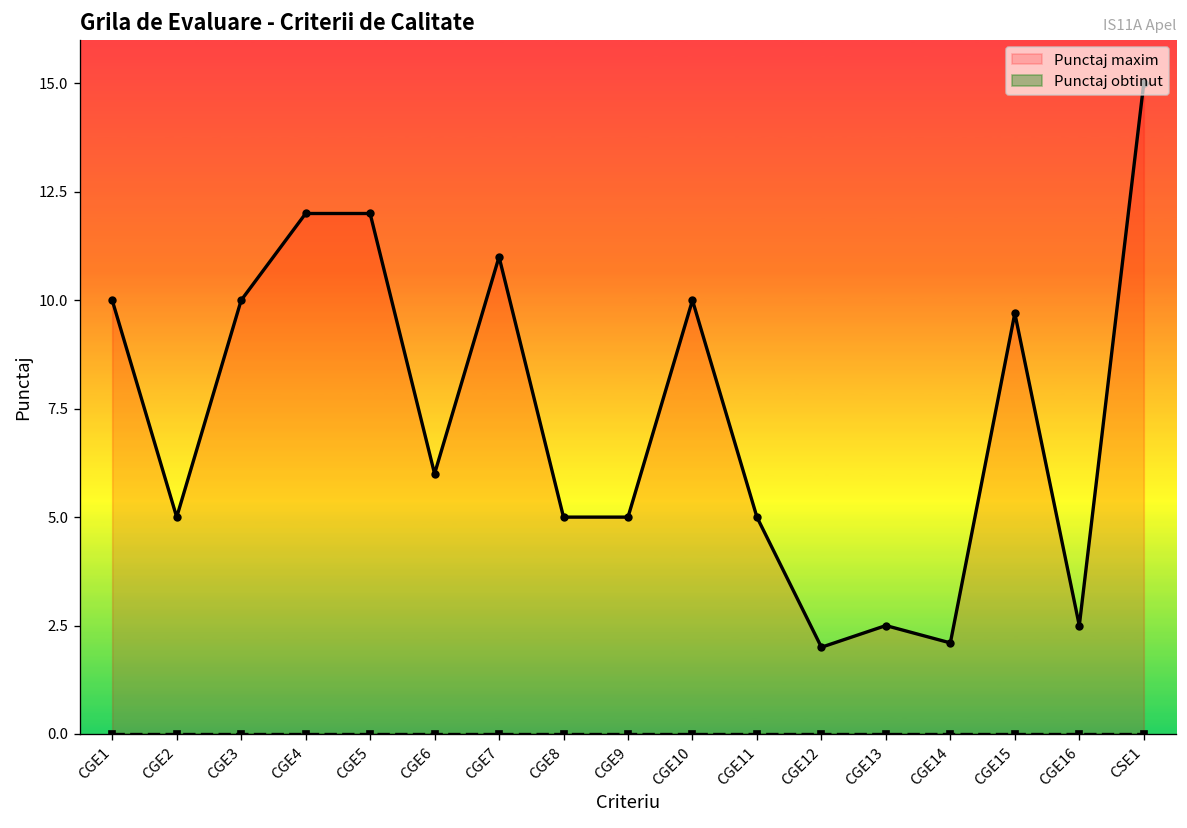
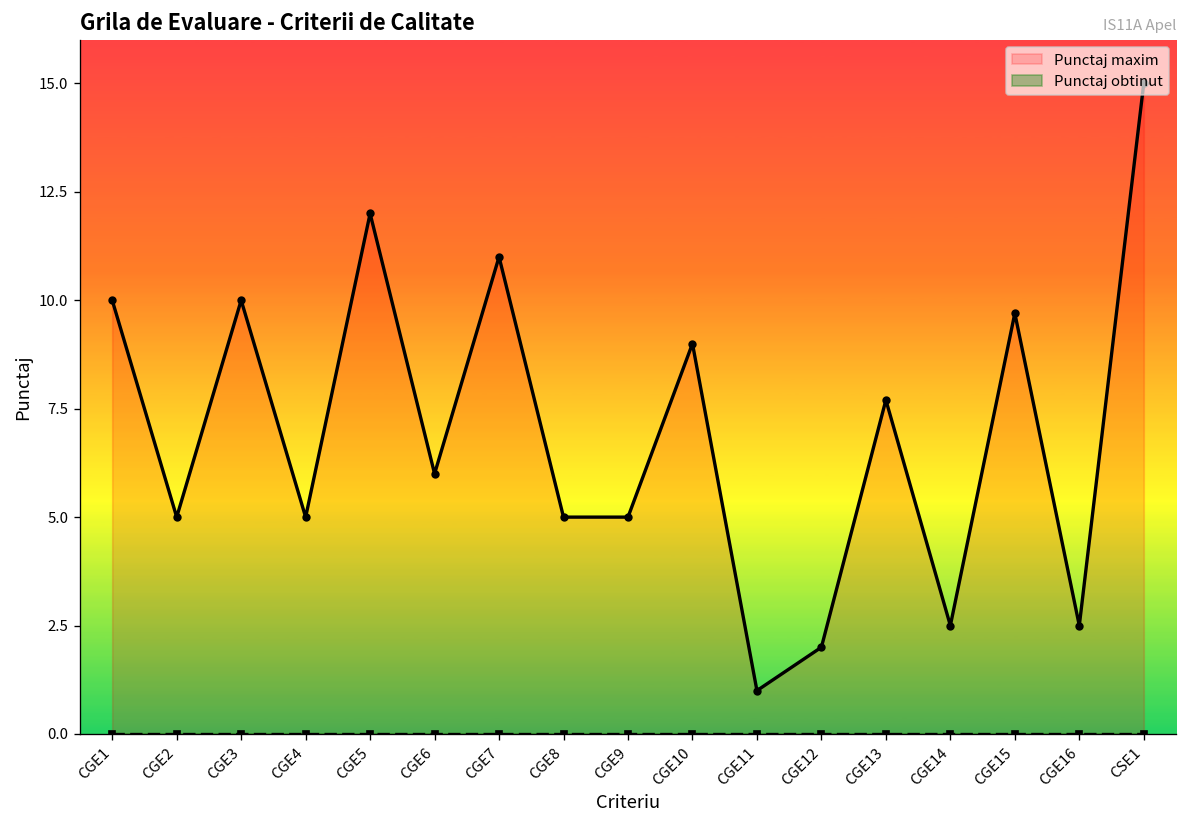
Punctaj maxim, CGE4: 12 -> 5
Punctaj maxim, CGE10: 10 -> 9
Punctaj maxim, CGE11: 5 -> 1
Punctaj maxim, CGE13: 2.5 -> 7.7
Punctaj maxim, CGE14: 2.1 -> 2.5
